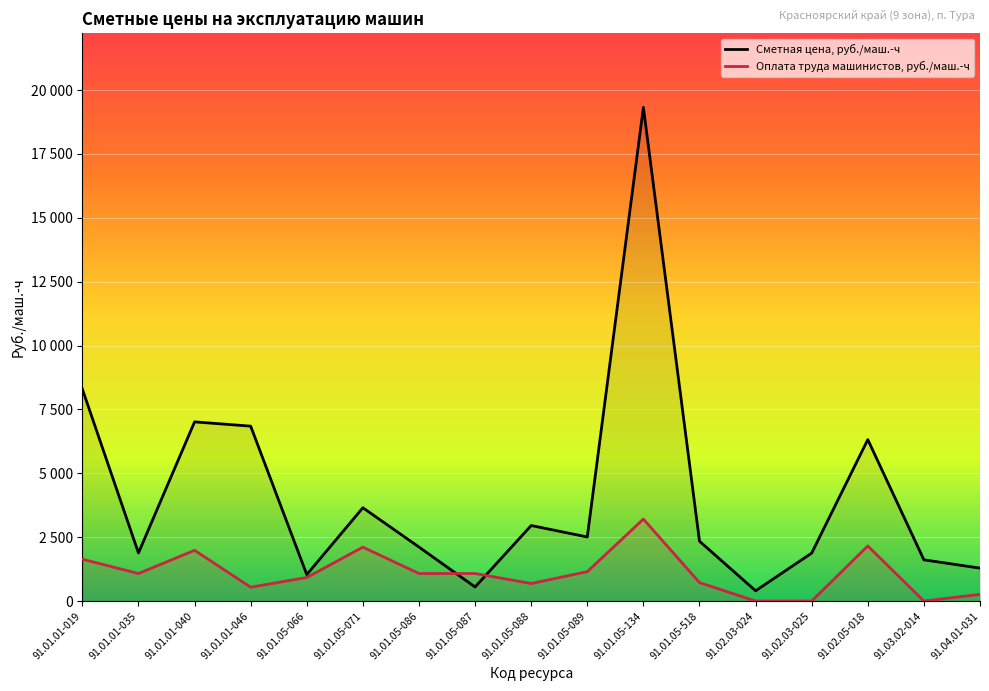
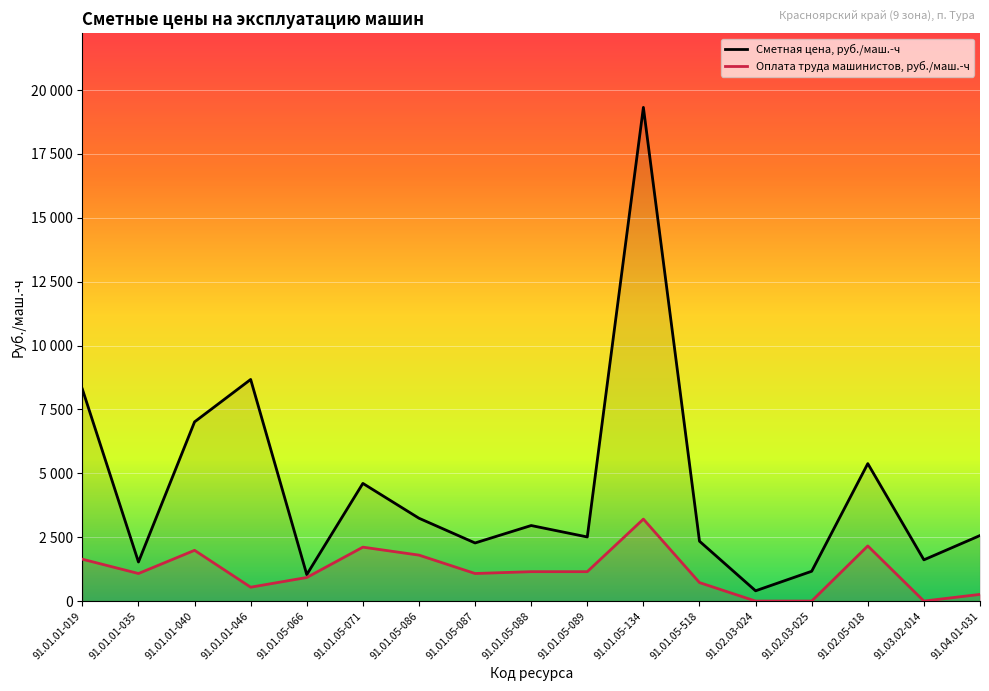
Сметная цена, руб./маш.-ч, 91.01.01-035: 1900 -> 1500
Сметная цена, руб./маш.-ч, 91.01.01-046: 6800 -> 8700
Сметная цена, руб./маш.-ч, 91.01.05-071: 3700 -> 4600
Сметная цена, руб./маш.-ч, 91.01.05-086: 2100 -> 3200
Оплата труда машинистов, руб./маш.-ч, 91.01.05-086: 1100 -> 1800
Сметная цена, руб./маш.-ч, 91.01.05-087: 600 -> 2300
Оплата труда машинистов, руб./маш.-ч, 91.01.05-088: 700 -> 1200
Сметная цена, руб./маш.-ч, 91.02.03-025: 1900 -> 1200
Сметная цена, руб./маш.-ч, 91.02.05-018: 6300 -> 5400
Сметная цена, руб./маш.-ч, 91.04.01-031: 1300 -> 2600
